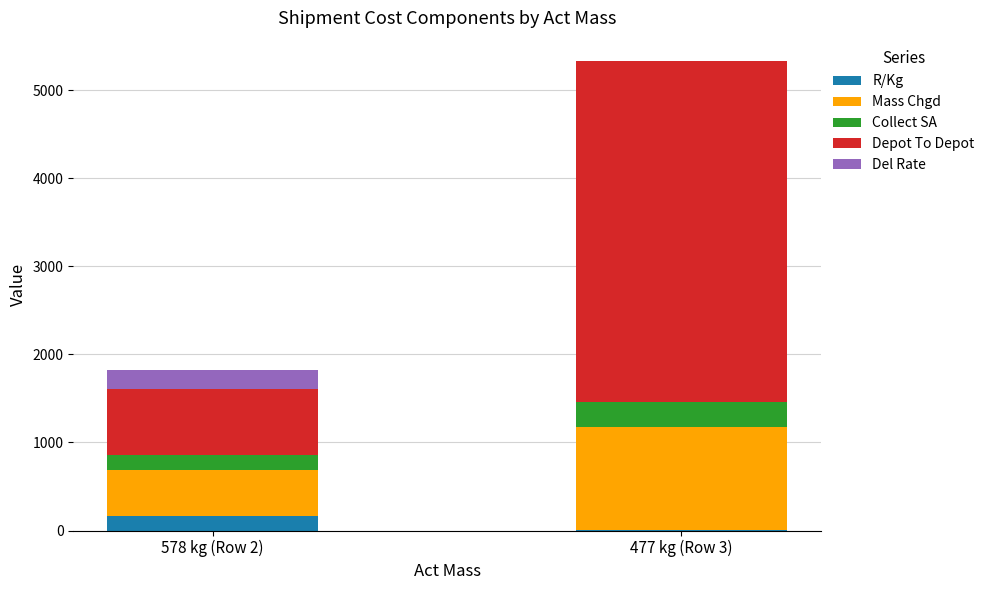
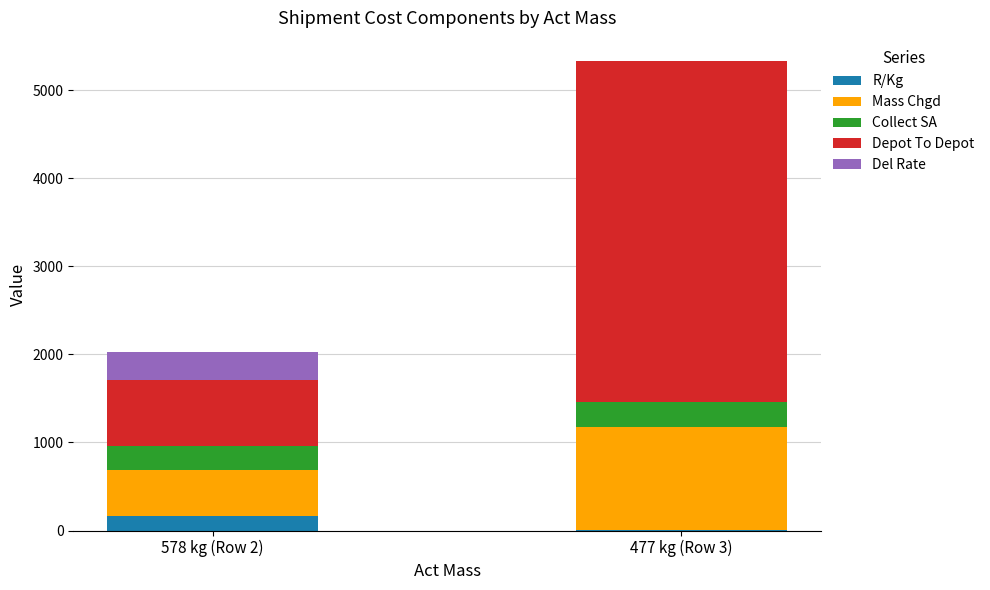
Collect SA, 578 kg (Row 2): 200 -> 300
Del Rate, 578 kg (Row 2): 200 -> 300
